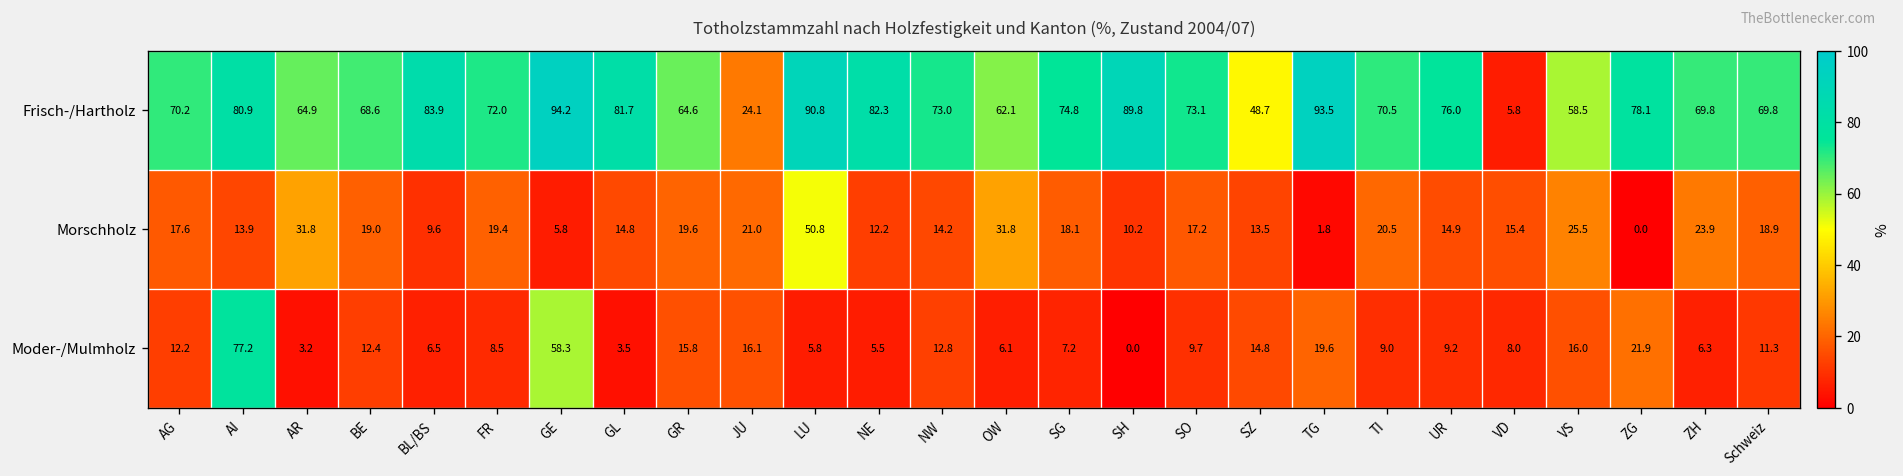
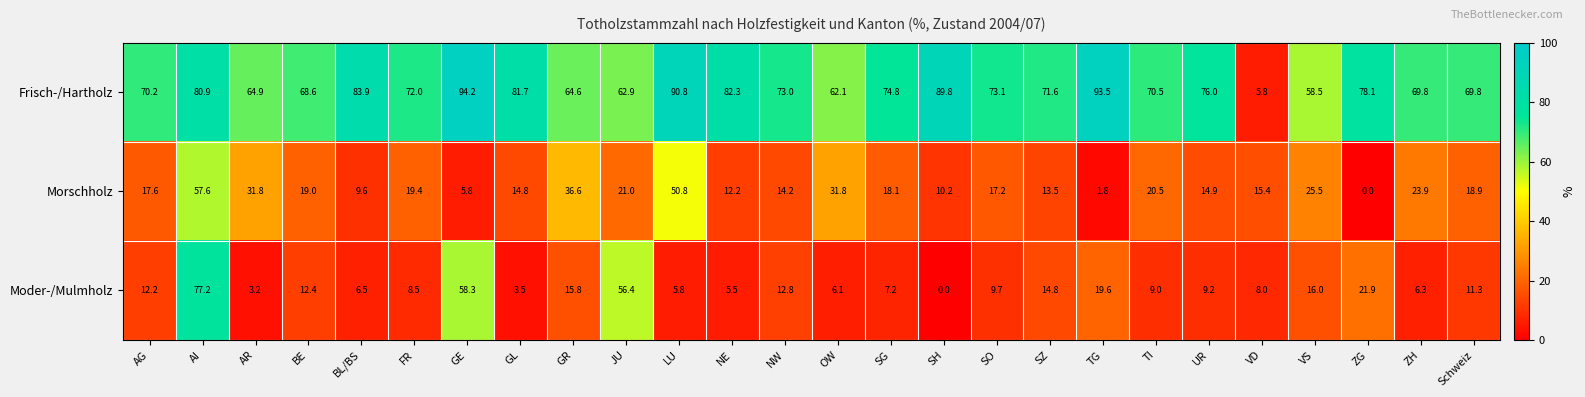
Frisch-/Hartholz, JU: 24.1 -> 62.9
Frisch-/Hartholz, SZ: 48.7 -> 71.6
Morschholz, AI: 13.9 -> 57.6
Morschholz, GR: 19.6 -> 36.6
Moder-/Mulmholz, JU: 16.1 -> 56.4
